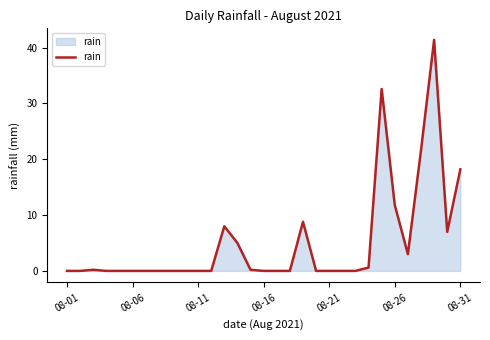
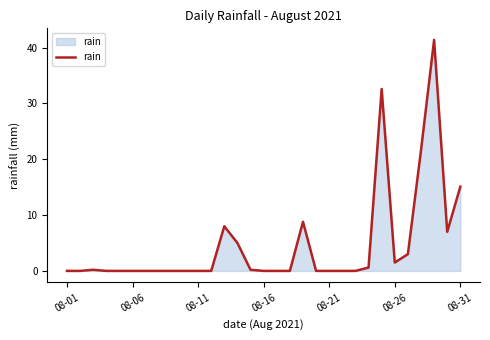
08-26: 12 -> 2
08-31: 18 -> 15
